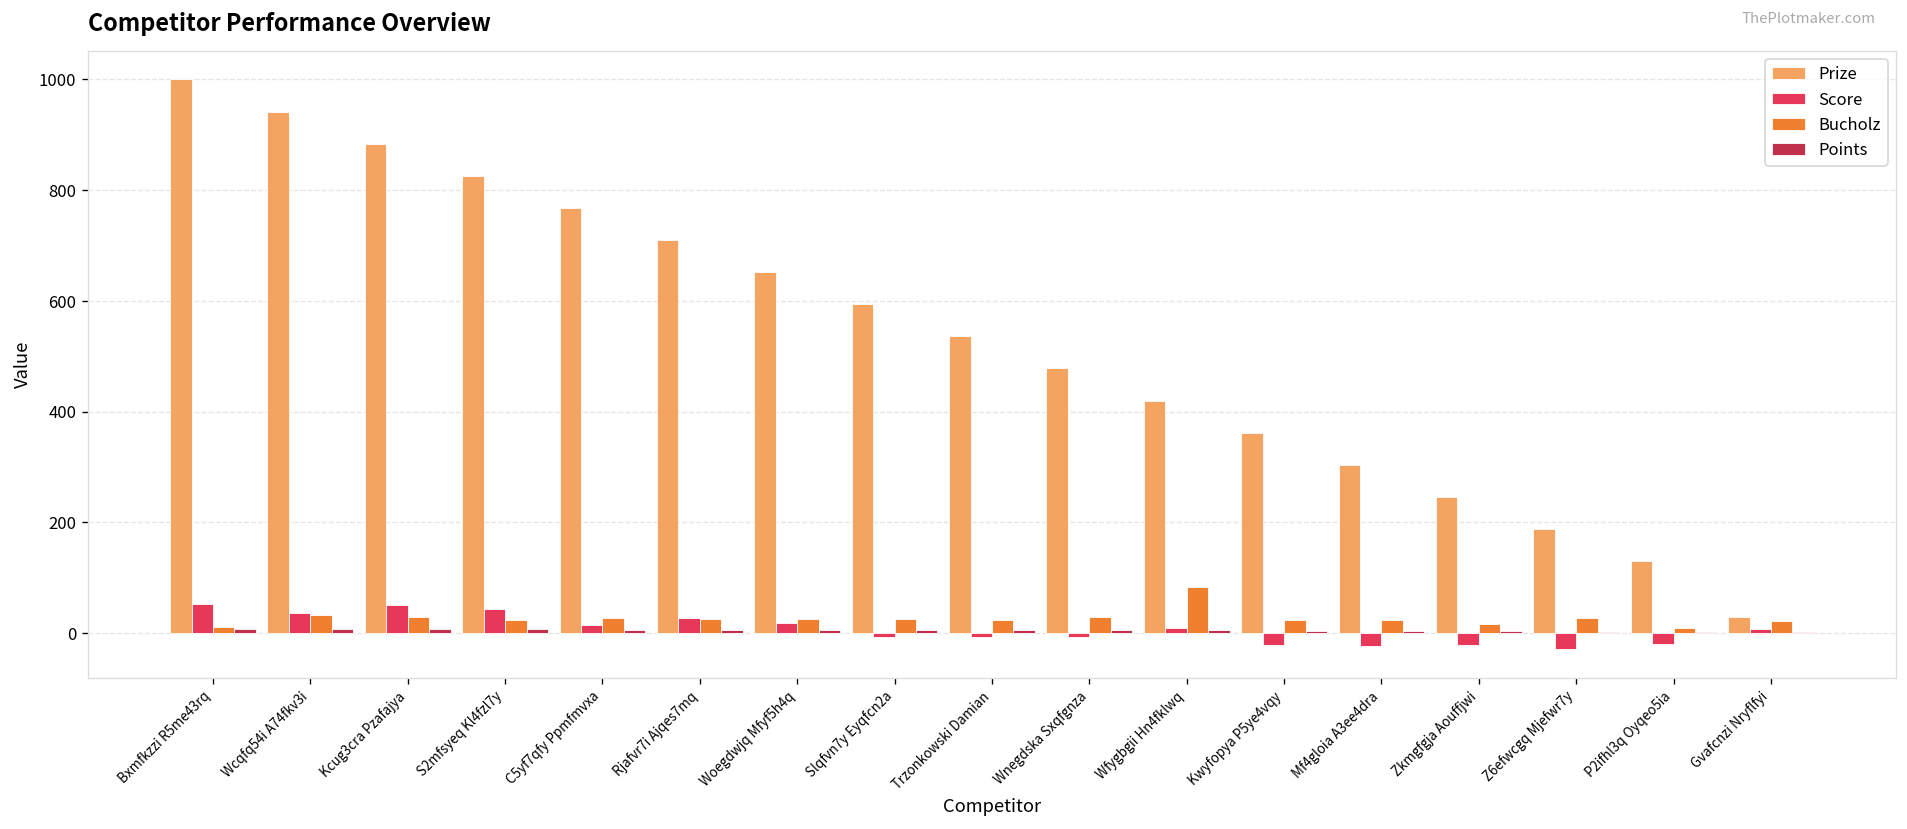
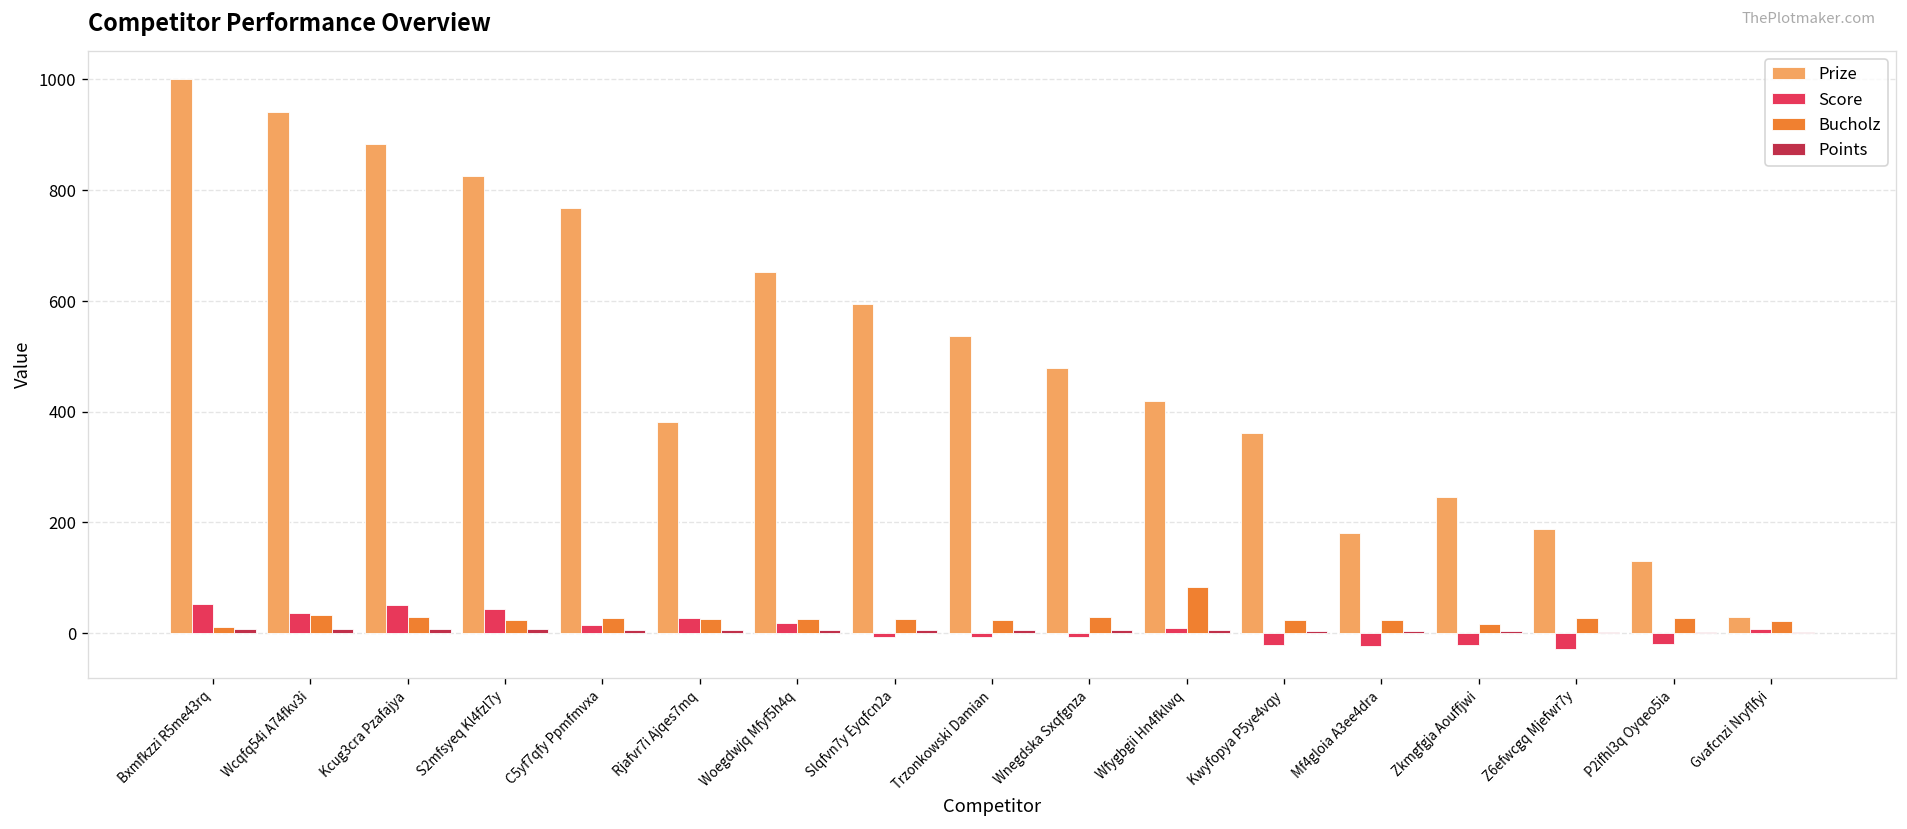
Prize, Rjafvr7i Ajqes7mq: 710 -> 380
Prize, Mf4gloia A3ee4dra: 300 -> 180
Bucholz, P2ifhl3q Oyqeo5ia: 10 -> 30
